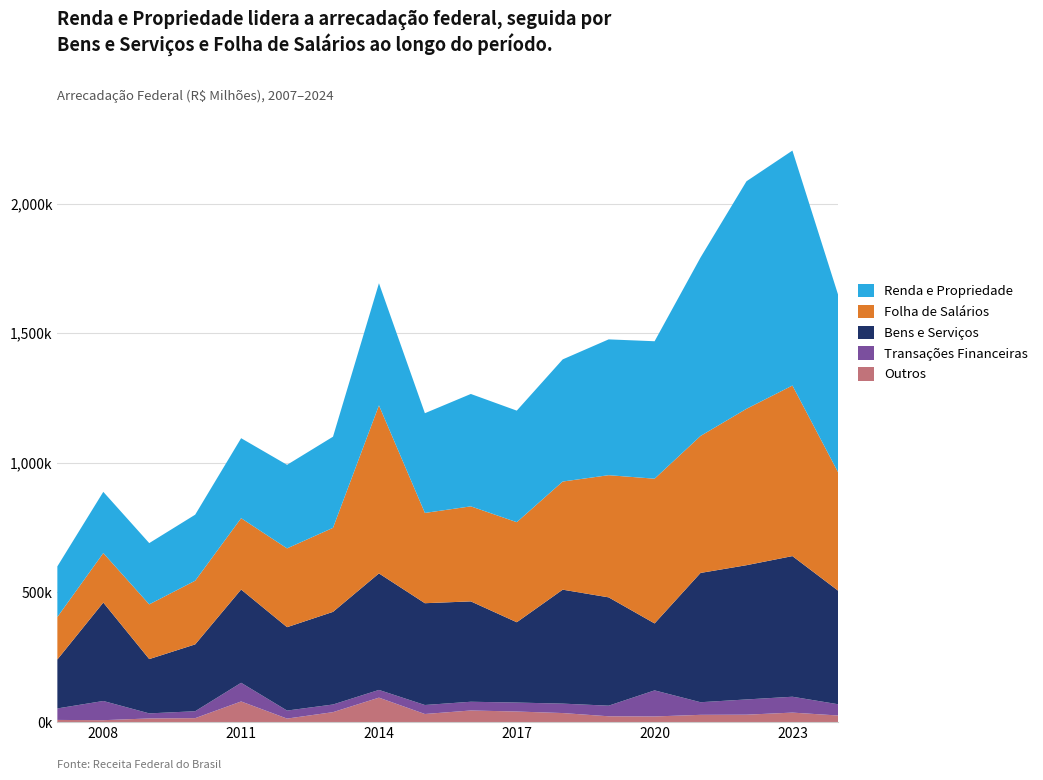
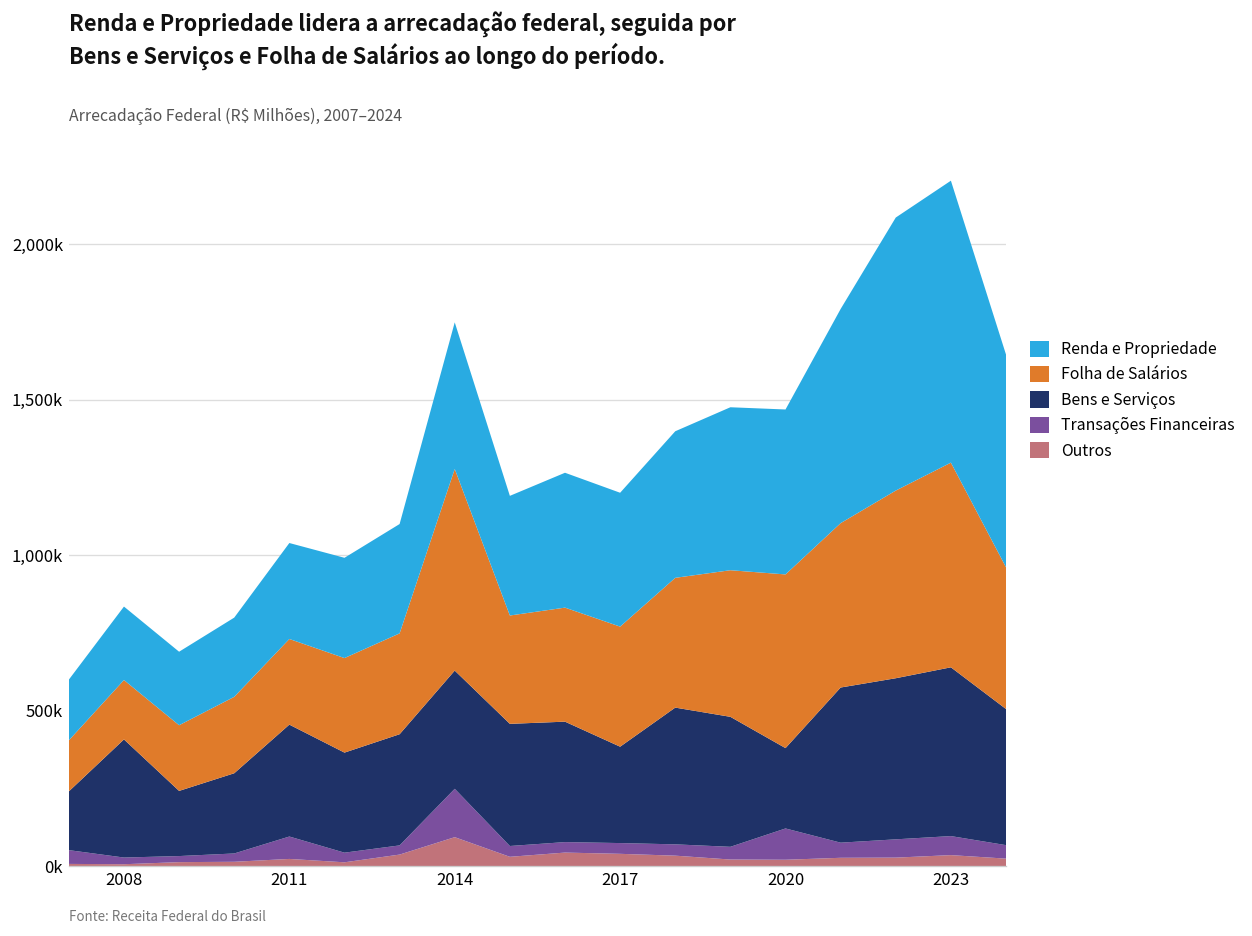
Transações Financeiras, 2008: 70,000 -> 20,000
Outros, 2011: 80,000 -> 20,000
Transações Financeiras, 2014: 30,000 -> 160,000
Bens e Serviços, 2014: 450,000 -> 380,000
